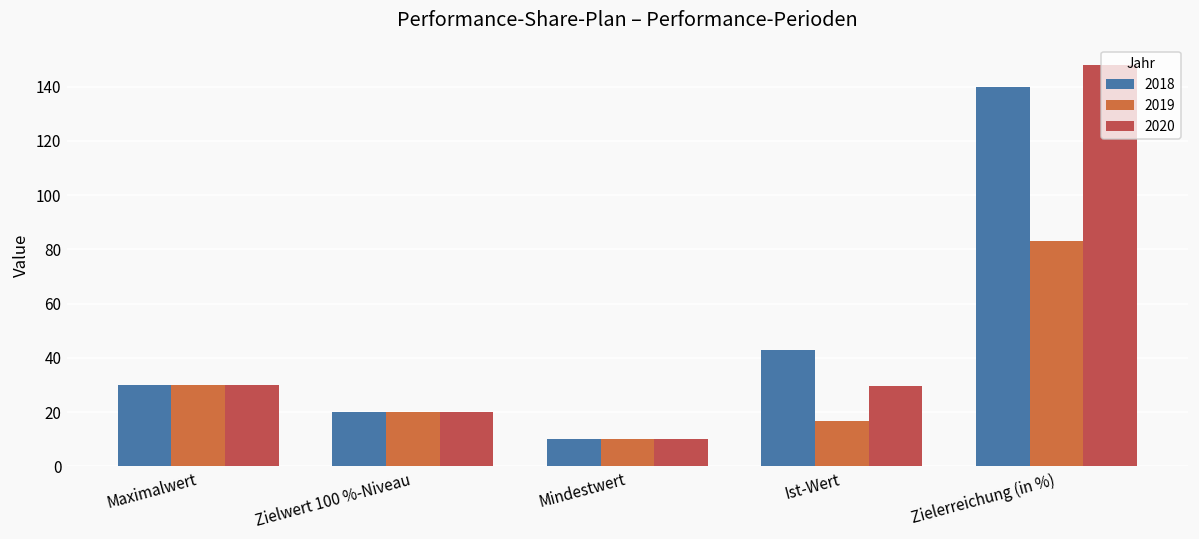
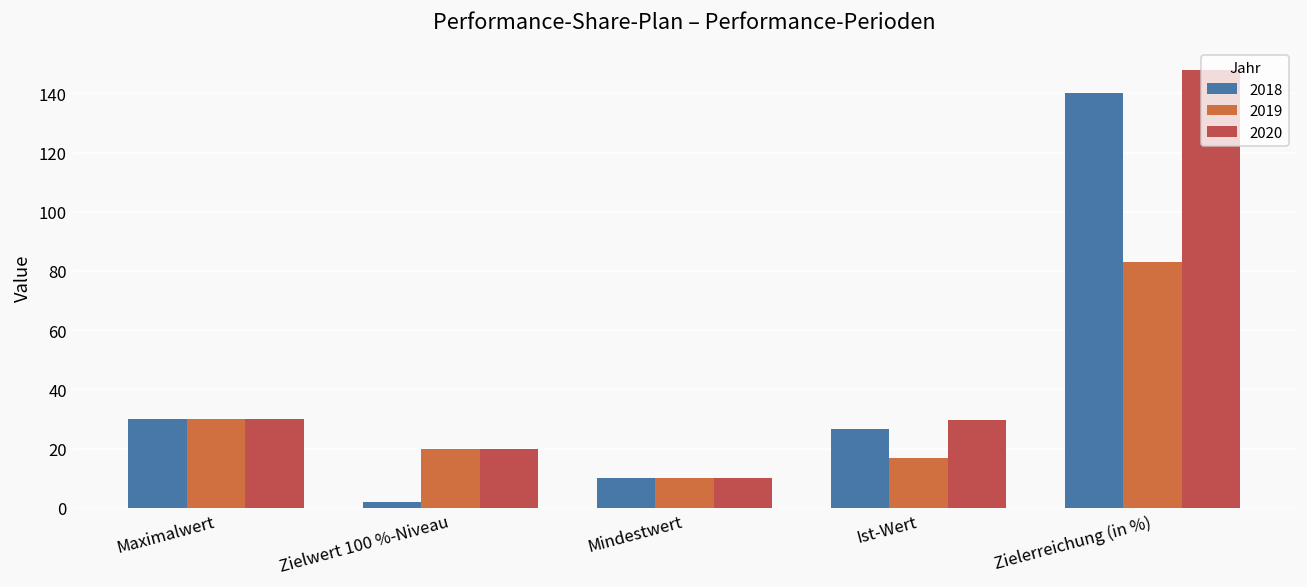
2018, Zielwert 100 %-Niveau: 20 -> 2
2018, Ist-Wert: 43 -> 27
